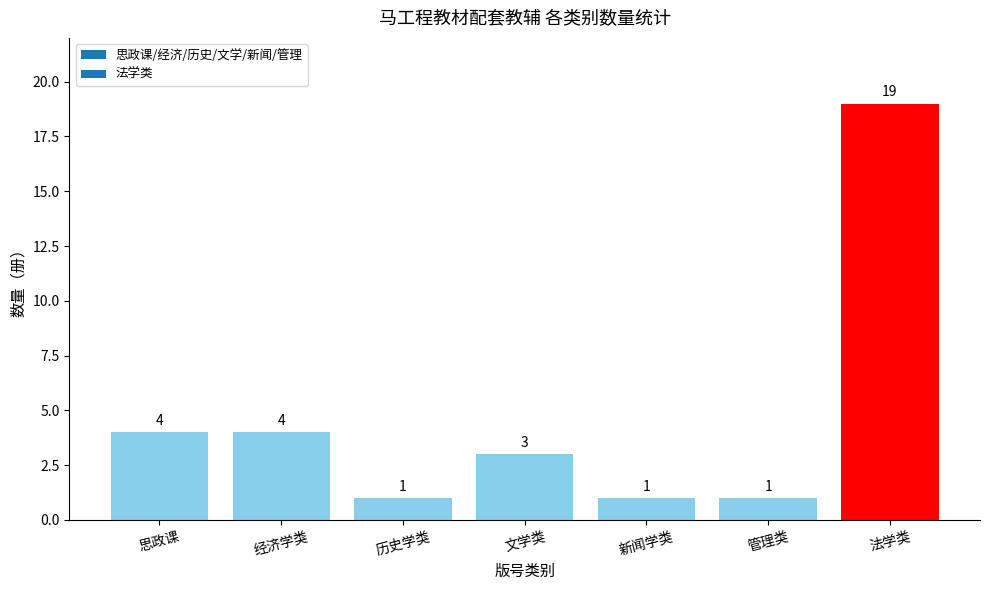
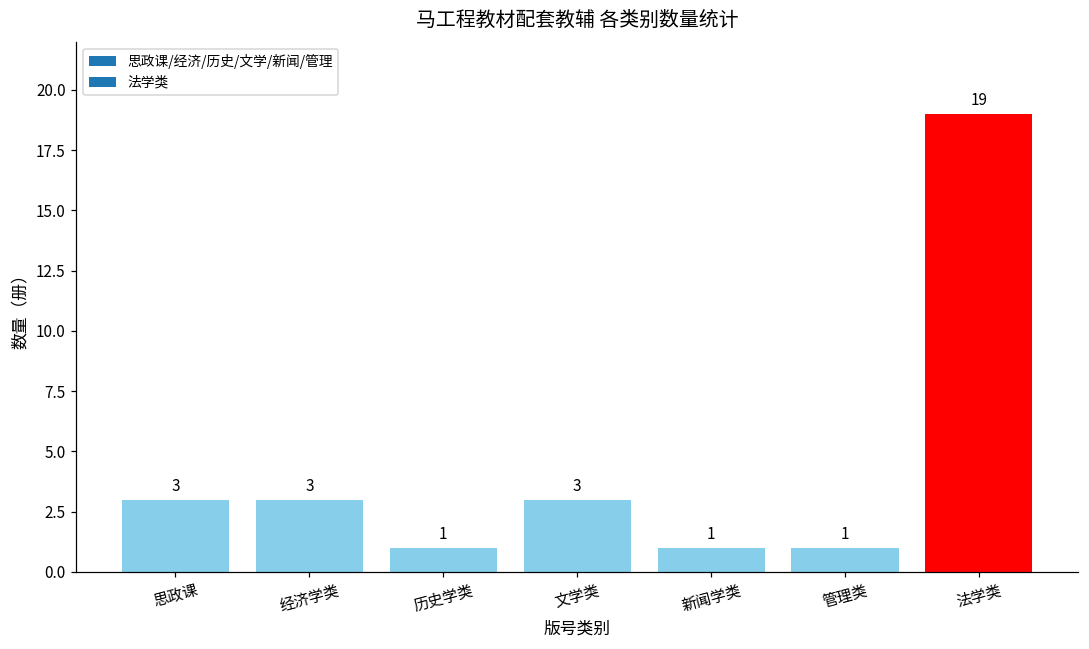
思政课: 4 -> 3
经济学类: 4 -> 3
